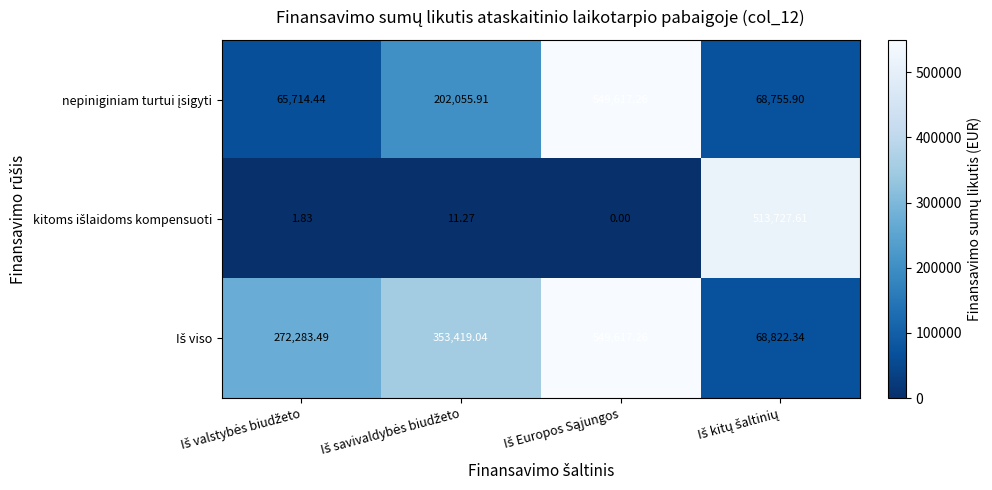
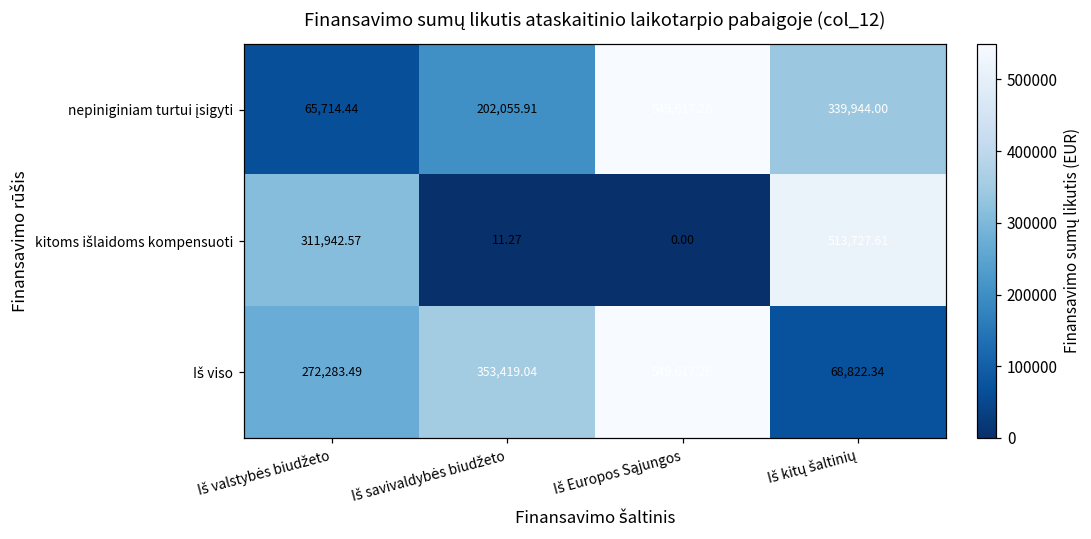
nepiniginiam turtui įsigyti, Iš kitų šaltinių: 68,755.90 -> 339,944.00
kitoms išlaidoms kompensuoti, Iš valstybės biudžeto: 1.83 -> 311,942.57
